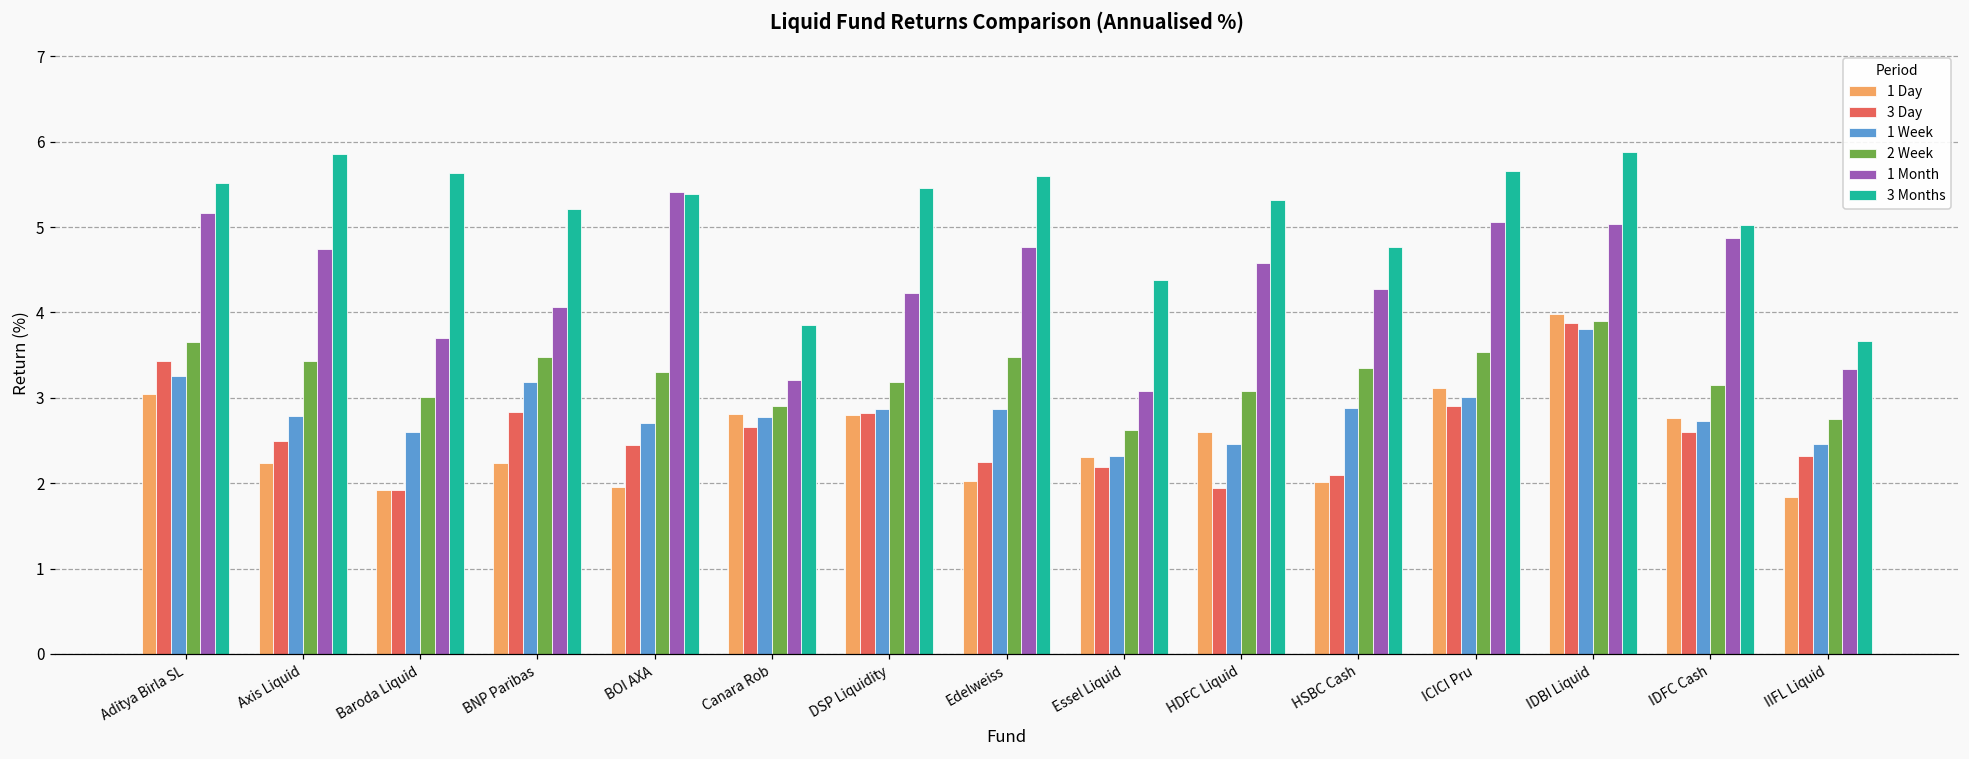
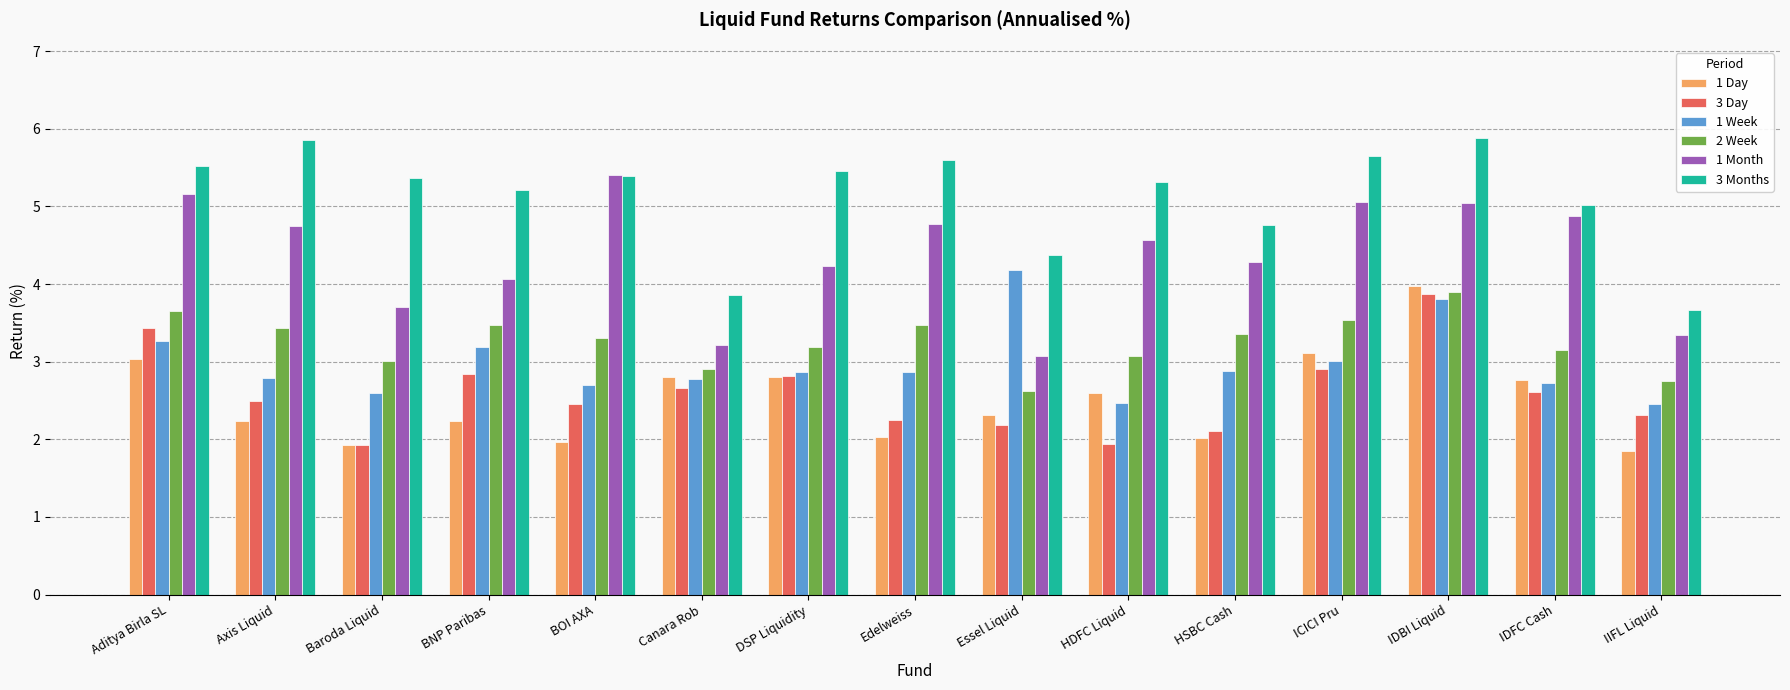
3 Months, Baroda Liquid: 5.6 -> 5.4
1 Week, Essel Liquid: 2.3 -> 4.2
